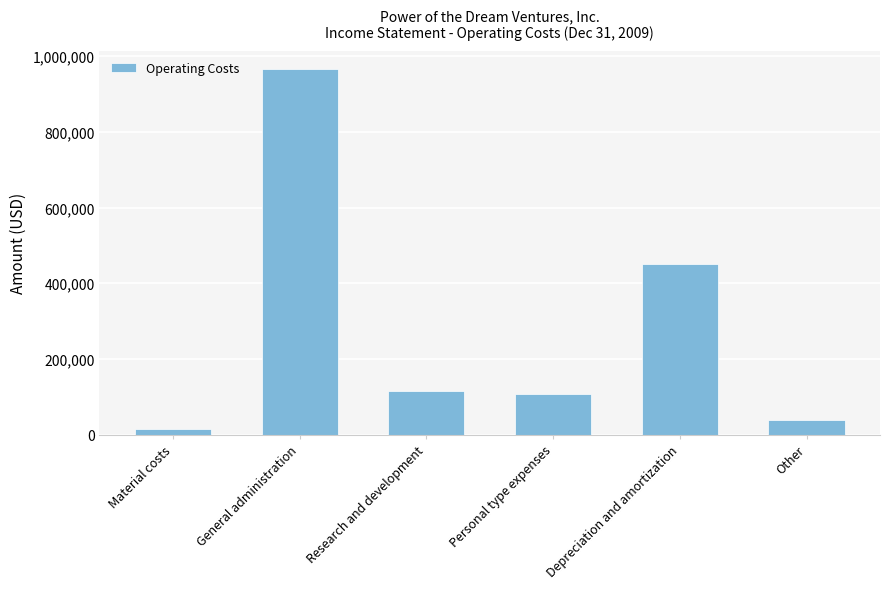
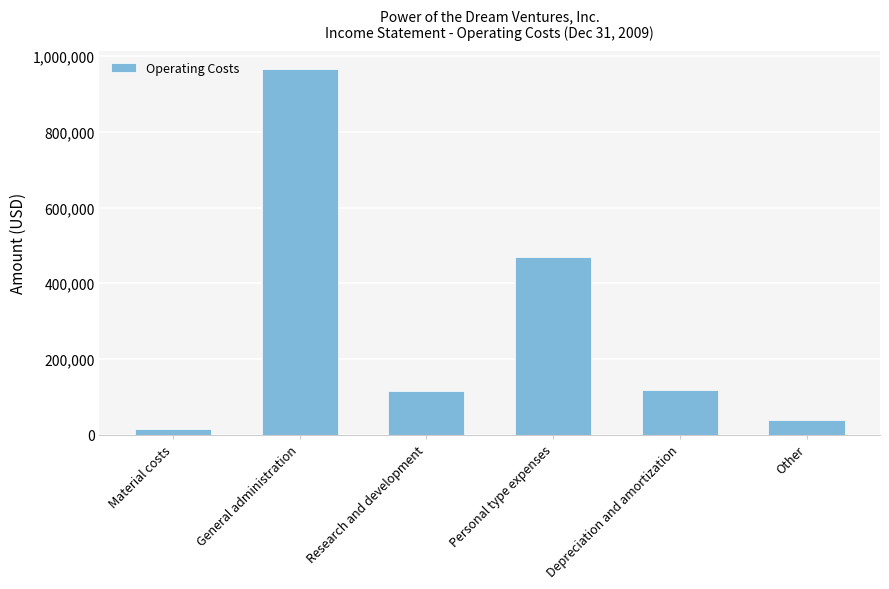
Personal type expenses: 110,000 -> 470,000
Depreciation and amortization: 450,000 -> 120,000
